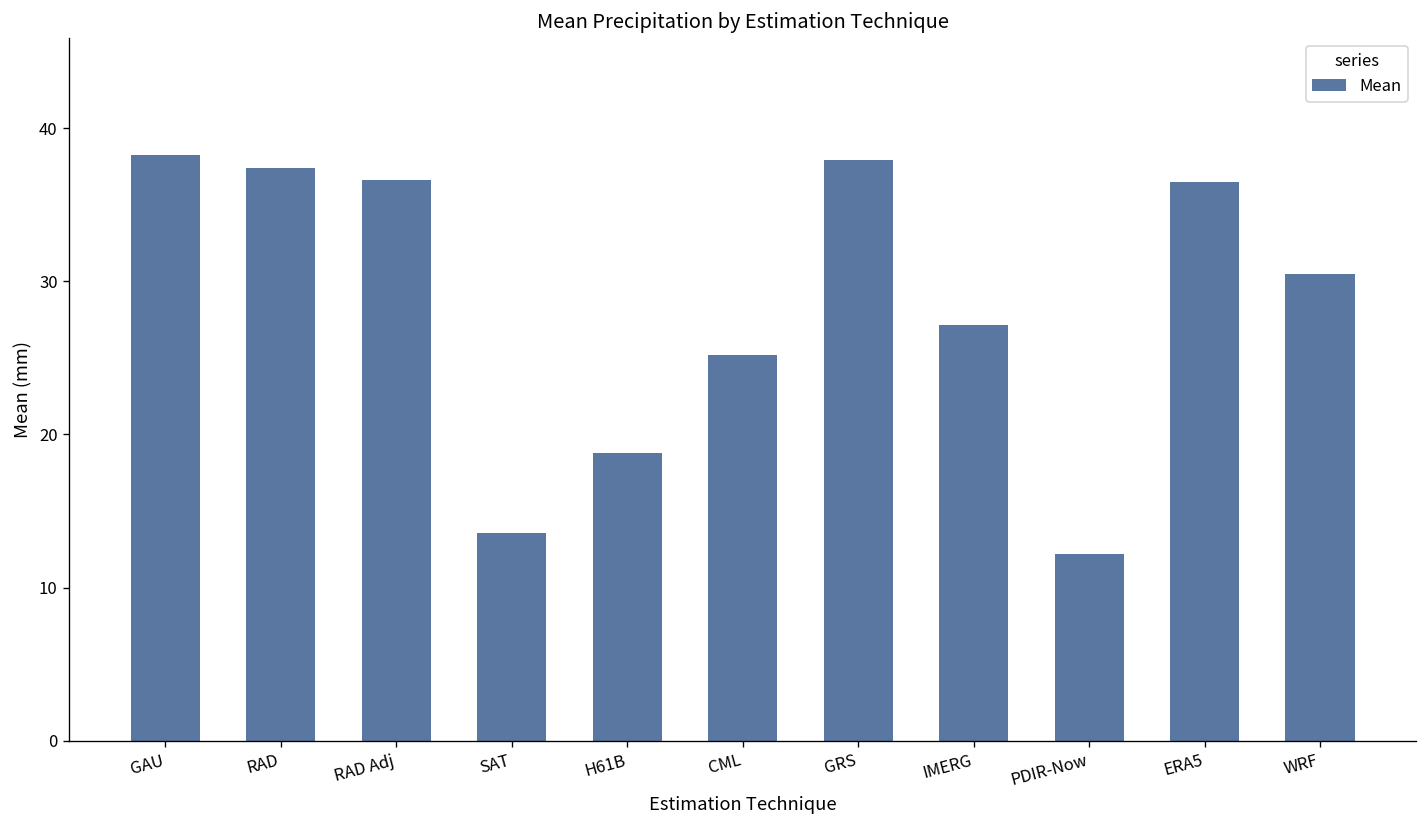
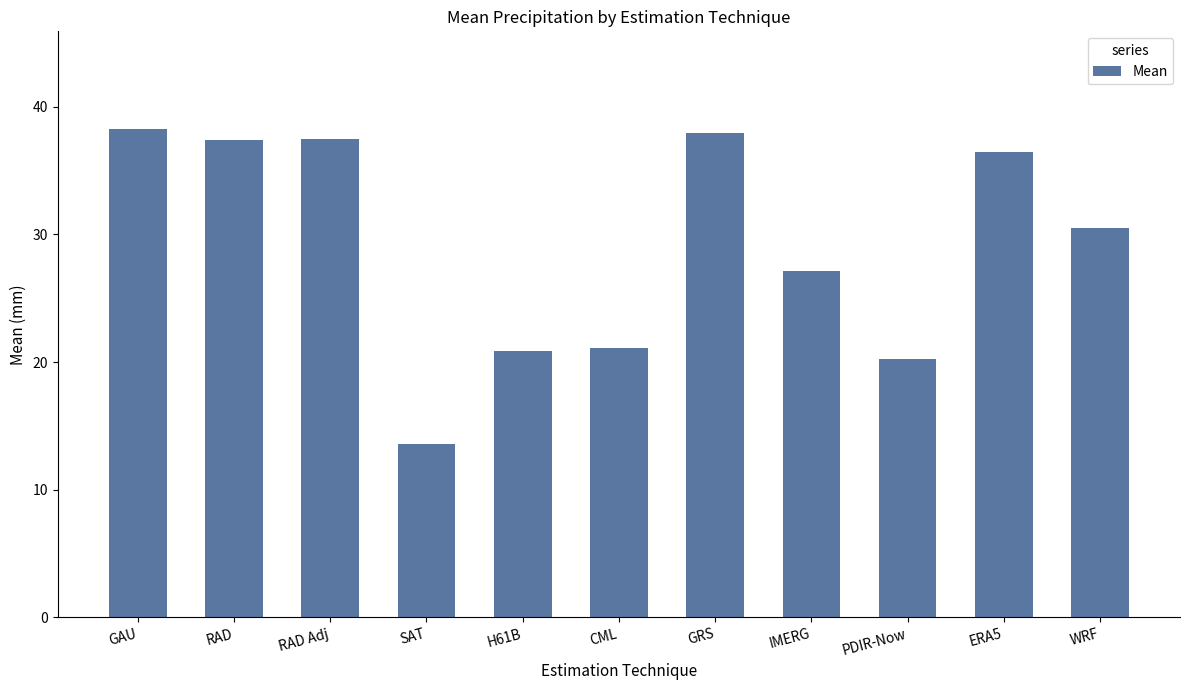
RAD Adj: 36.7 -> 37.5
H61B: 18.8 -> 20.9
CML: 25.2 -> 21.1
PDIR-Now: 12.2 -> 20.2
